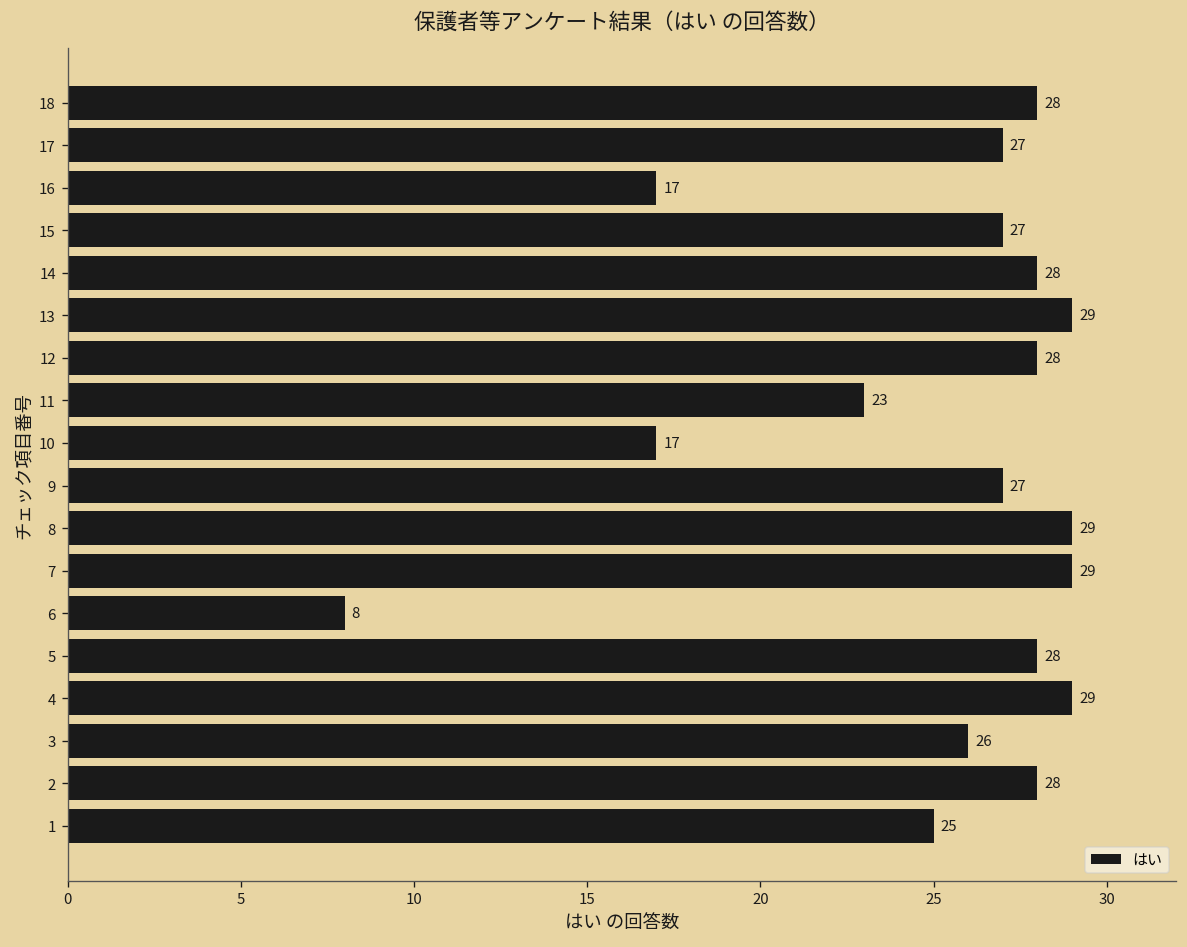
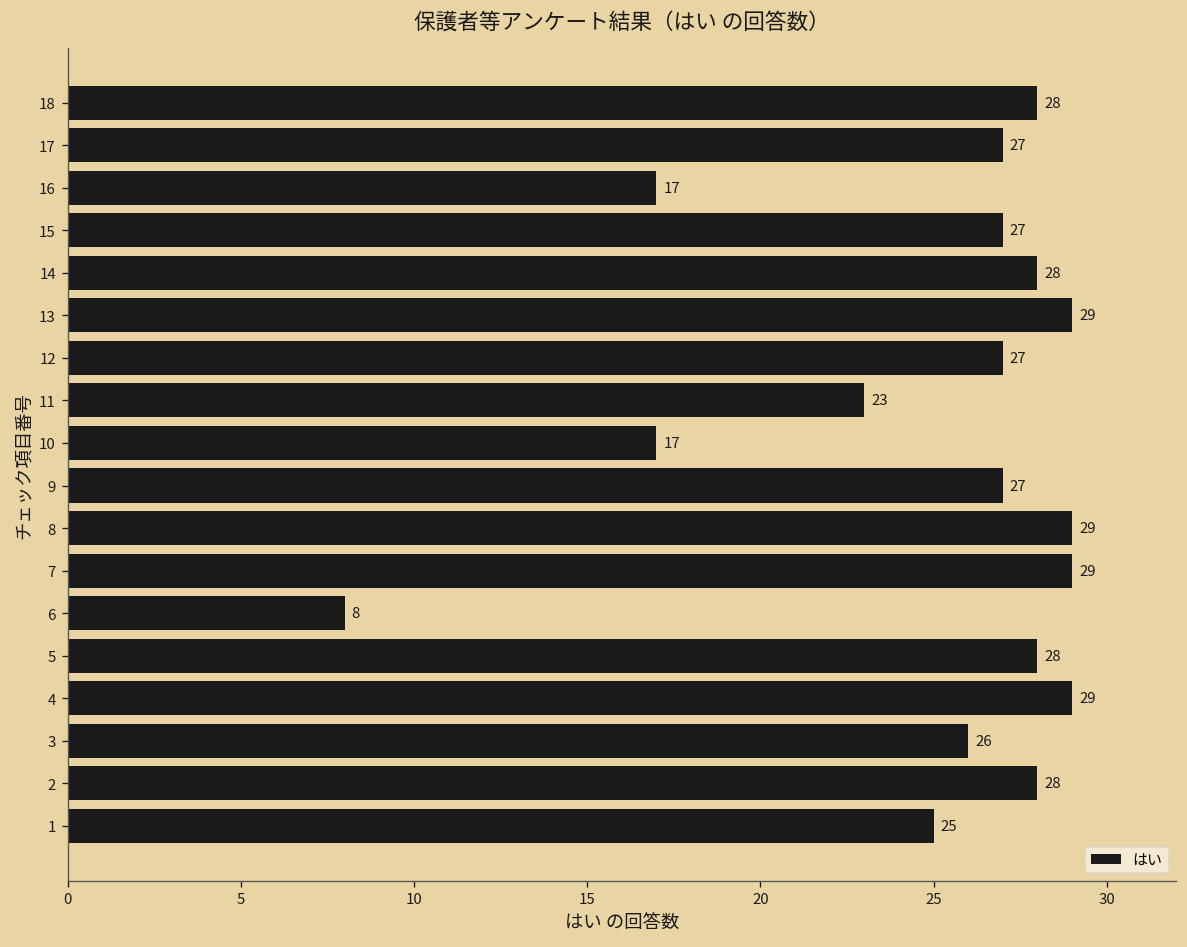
12: 28 -> 27
